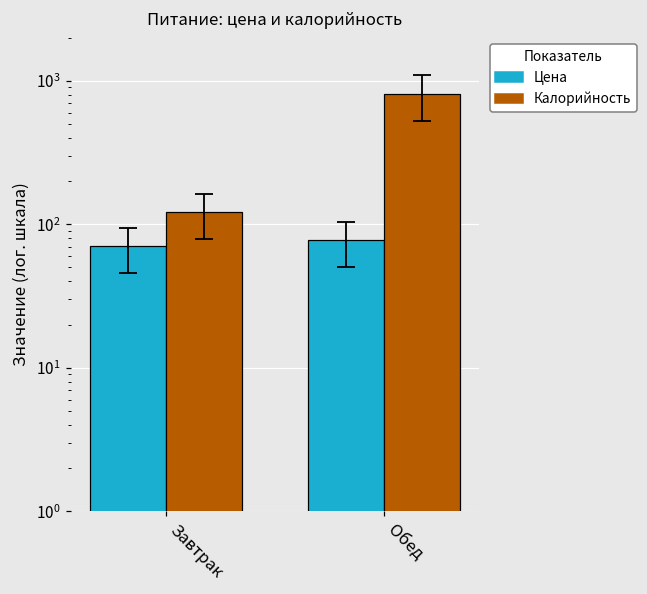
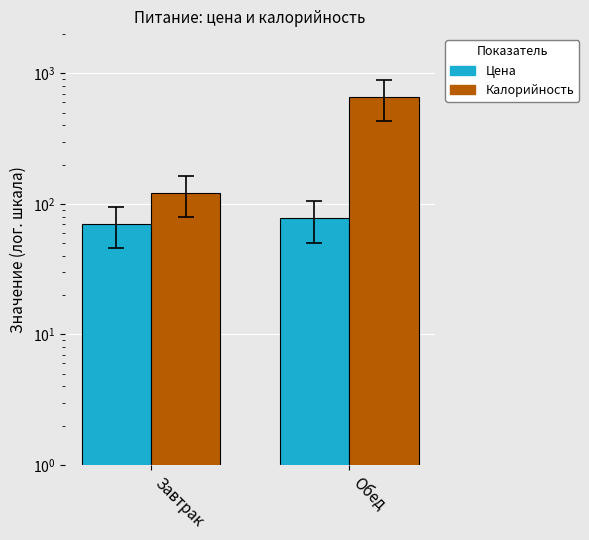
Калорийность, Обед: 800 -> 700
